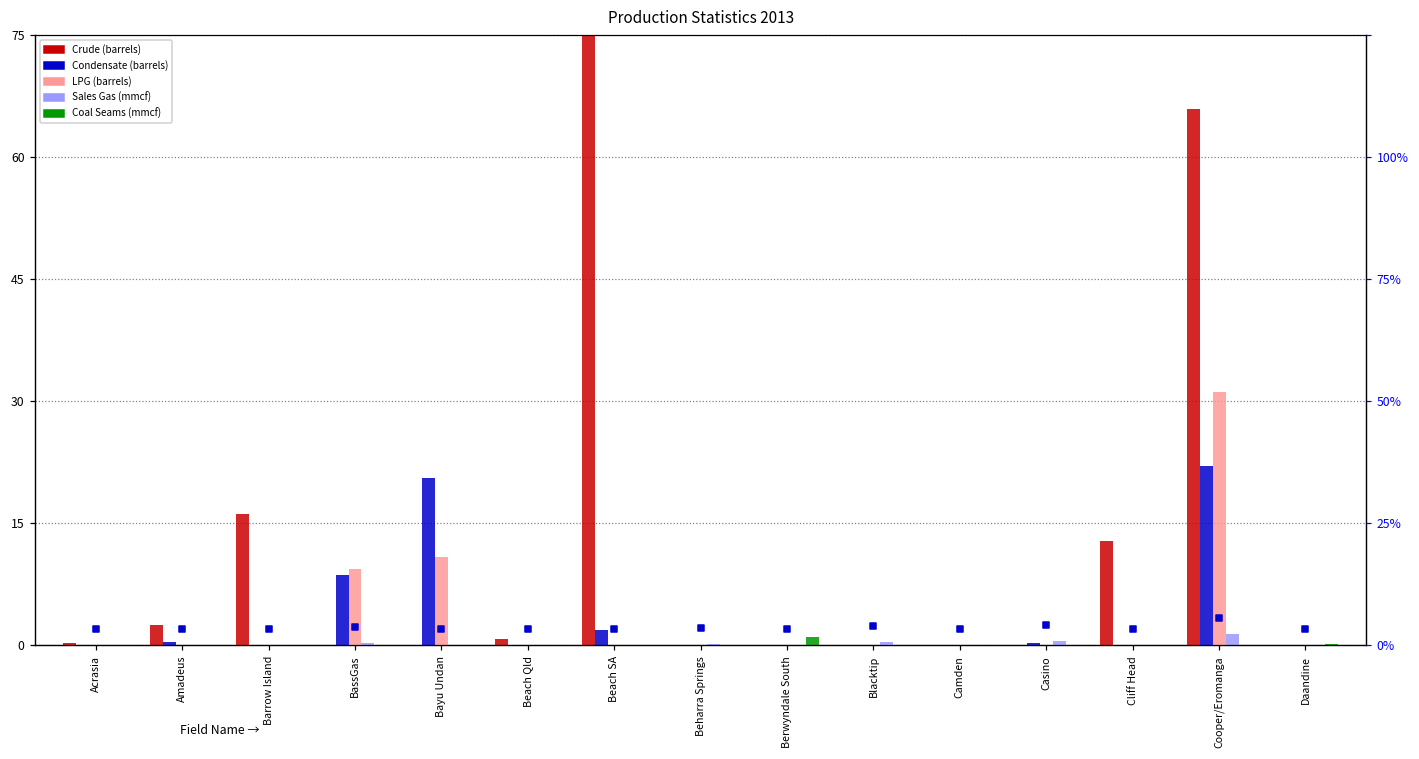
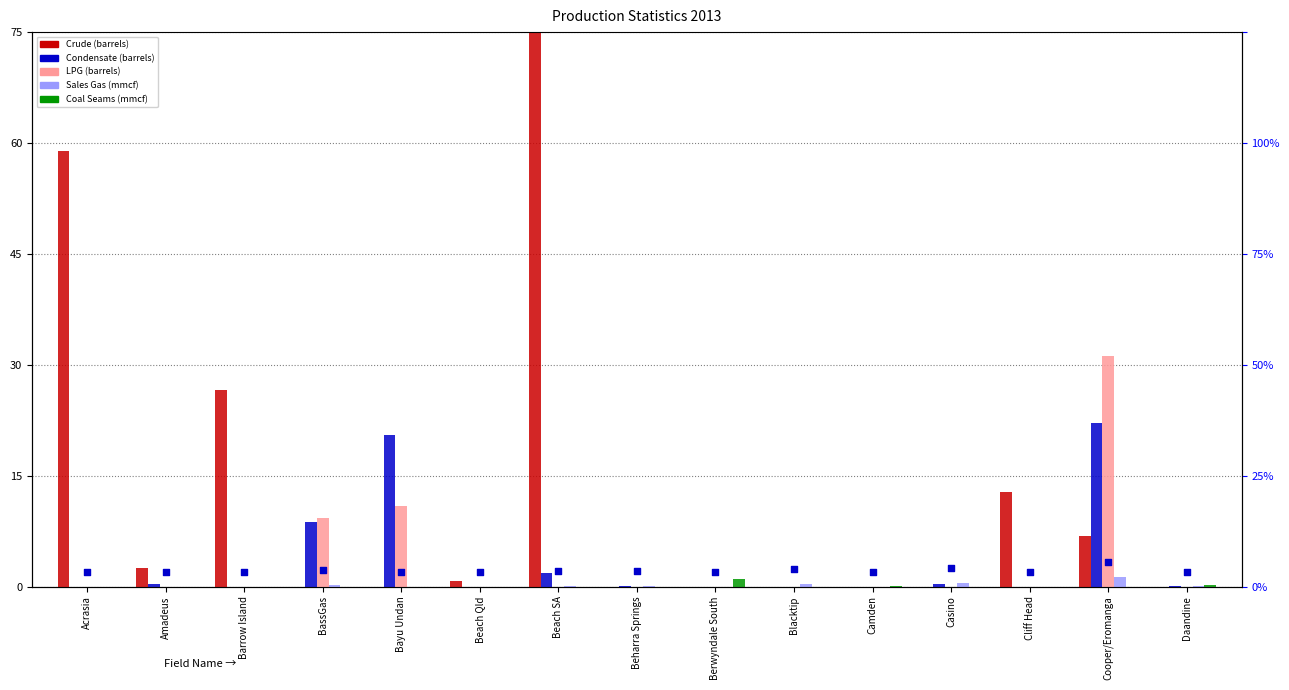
Crude (barrels), Acrasia: 0 -> 59
Crude (barrels), Barrow Island: 16 -> 27
Crude (barrels), Cooper/Eromanga: 66 -> 7
